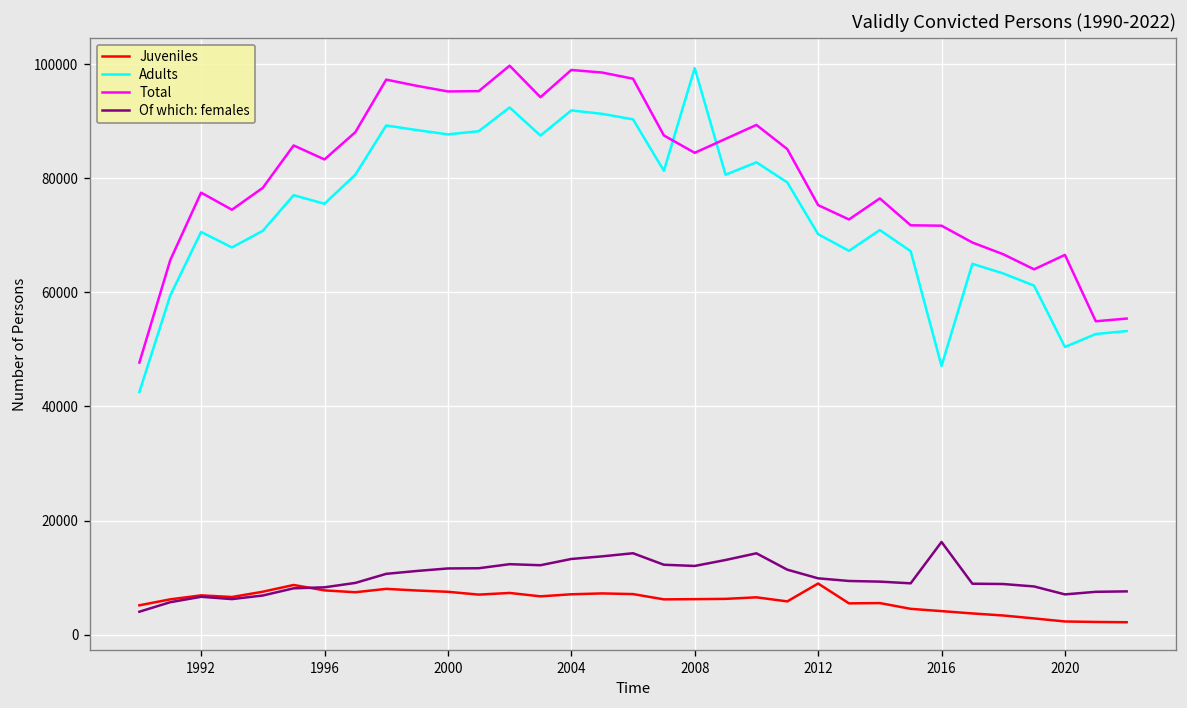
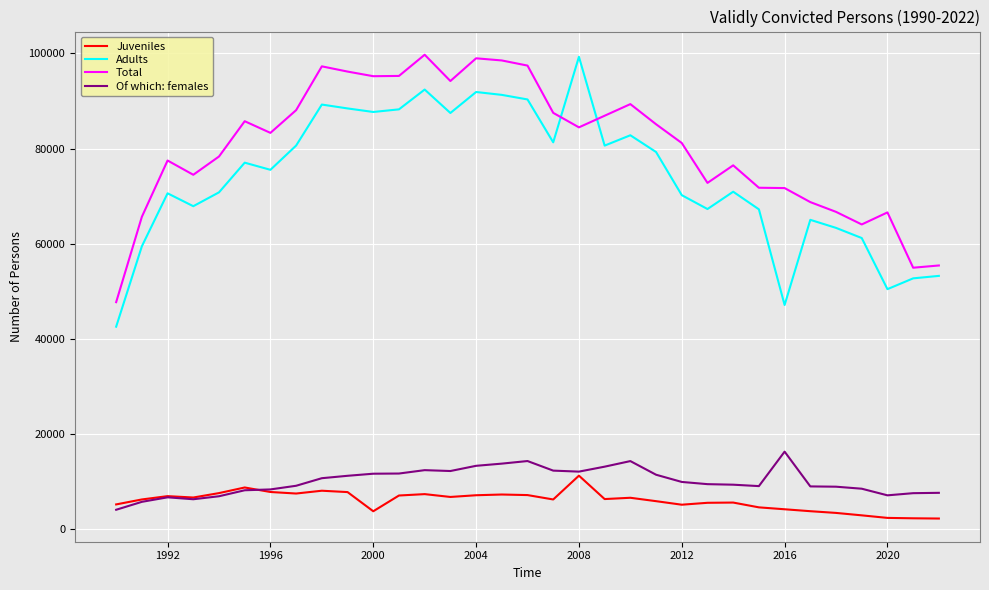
Juveniles, 2000: 8000 -> 4000
Juveniles, 2008: 6000 -> 11000
Juveniles, 2012: 9000 -> 5000
Total, 2012: 75000 -> 81000
